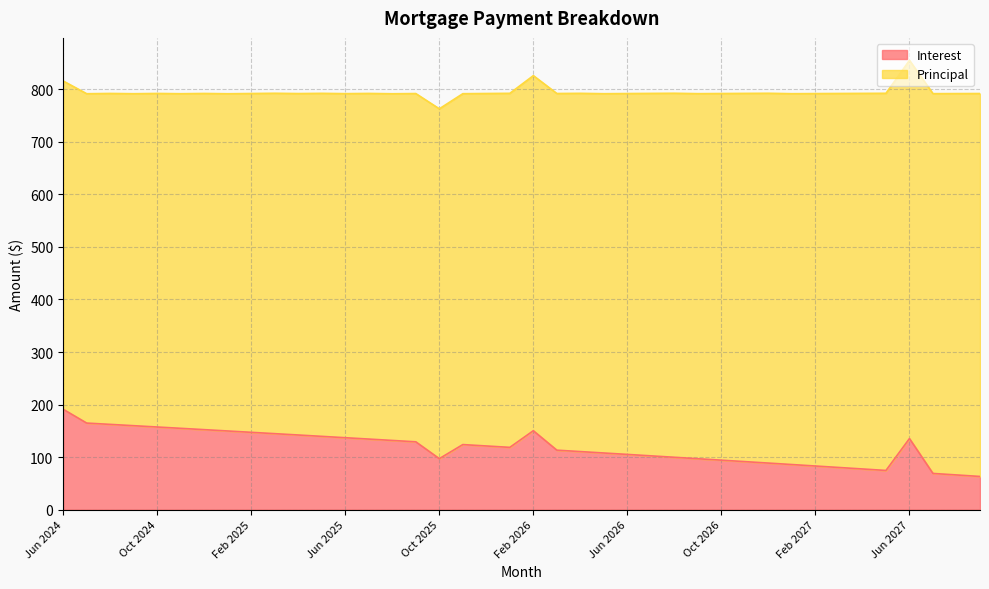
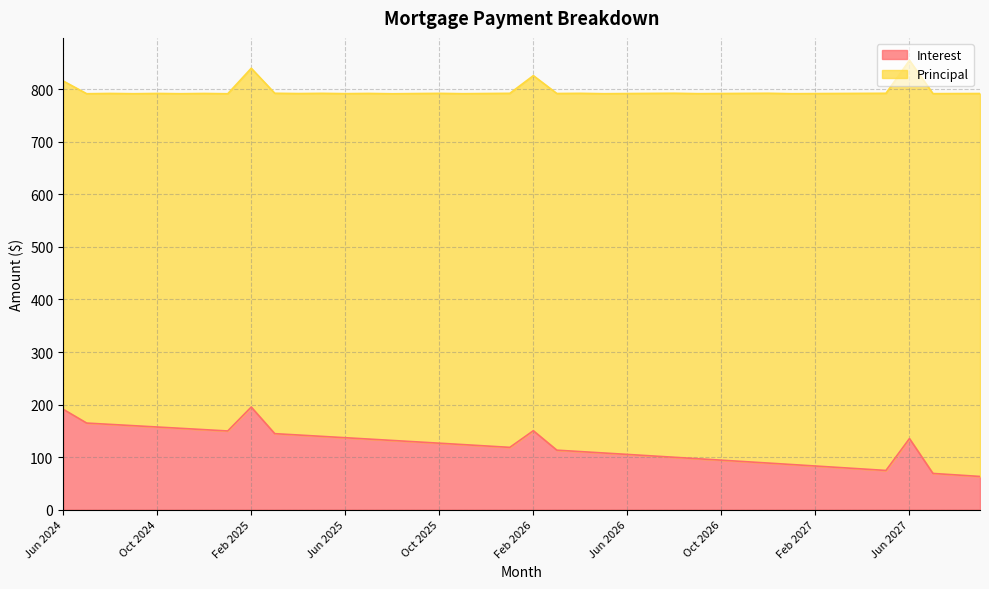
Interest, Feb 2025: 150 -> 200
Interest, Oct 2025: 100 -> 130
